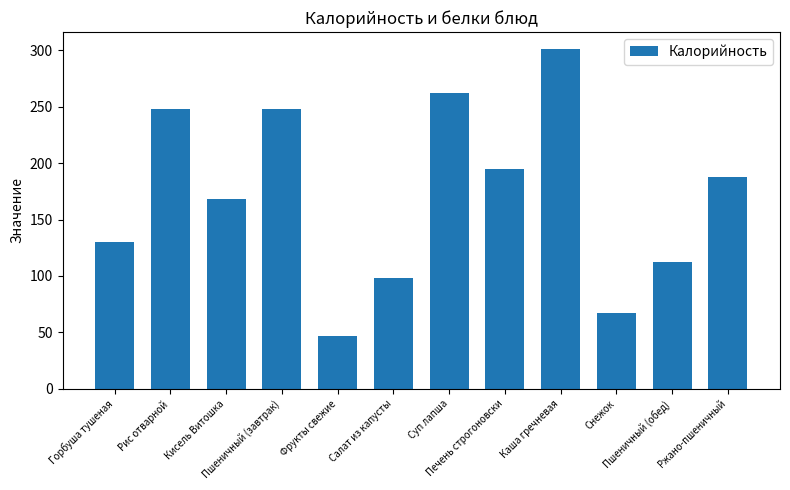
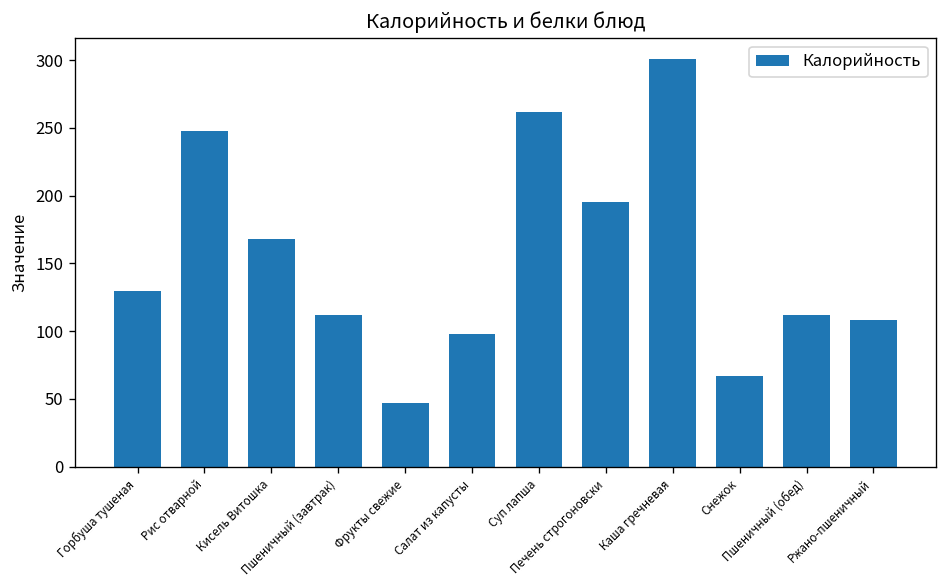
Пшеничный (завтрак): 248 -> 112
Ржано-пшеничный: 188 -> 108
